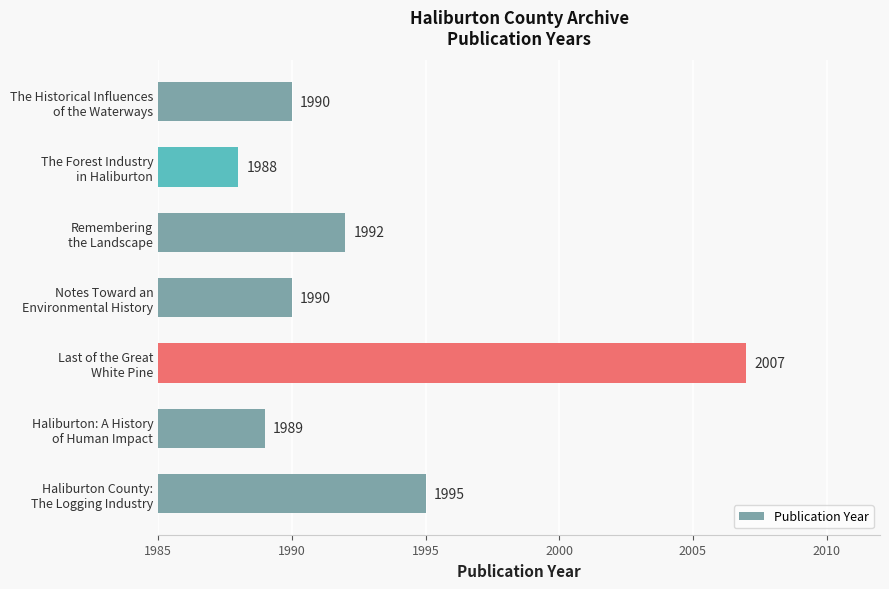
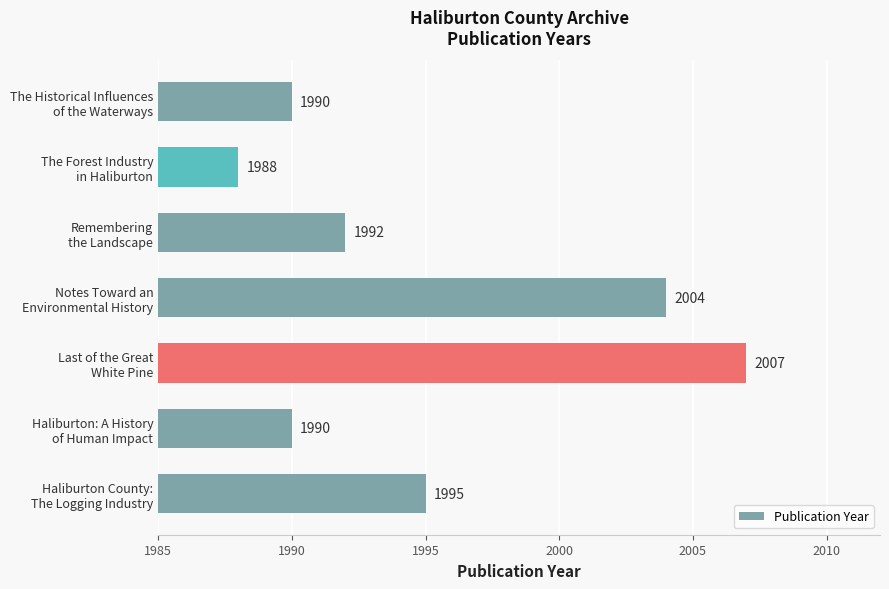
Notes Toward an Environmental History: 1990 -> 2004
Haliburton: A History of Human Impact: 1989 -> 1990
